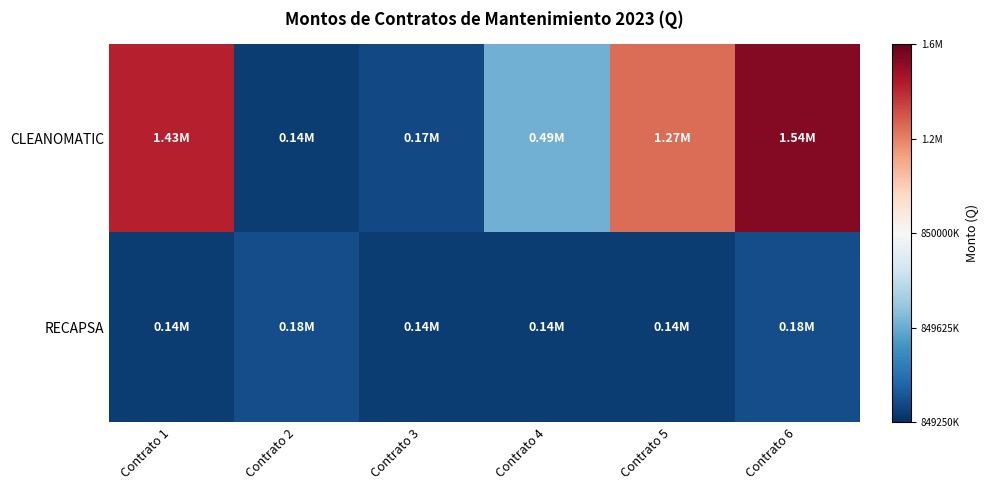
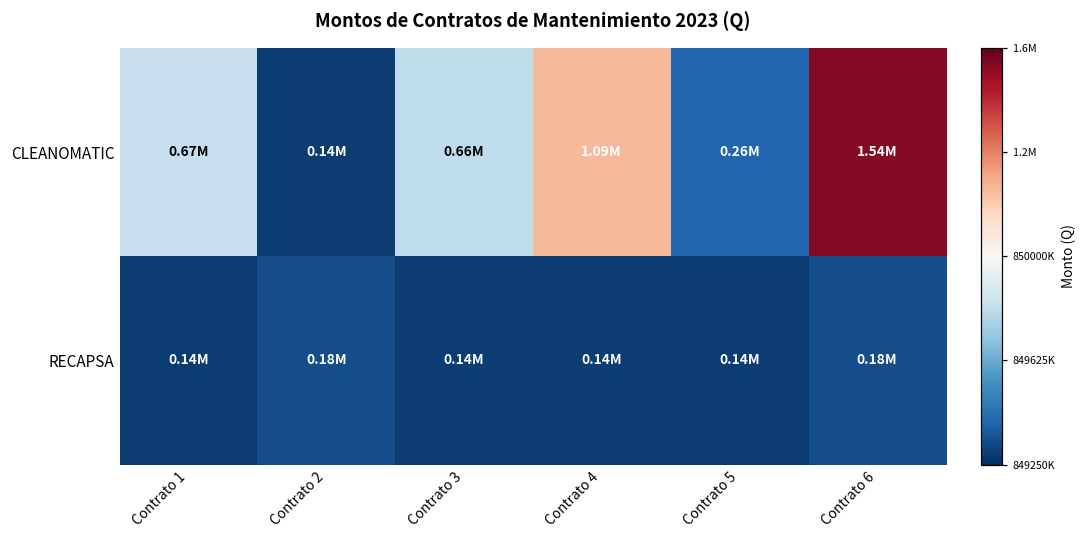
CLEANOMATIC, Contrato 1: 1.43M -> 0.67M
CLEANOMATIC, Contrato 3: 0.17M -> 0.66M
CLEANOMATIC, Contrato 4: 0.49M -> 1.09M
CLEANOMATIC, Contrato 5: 1.27M -> 0.26M
